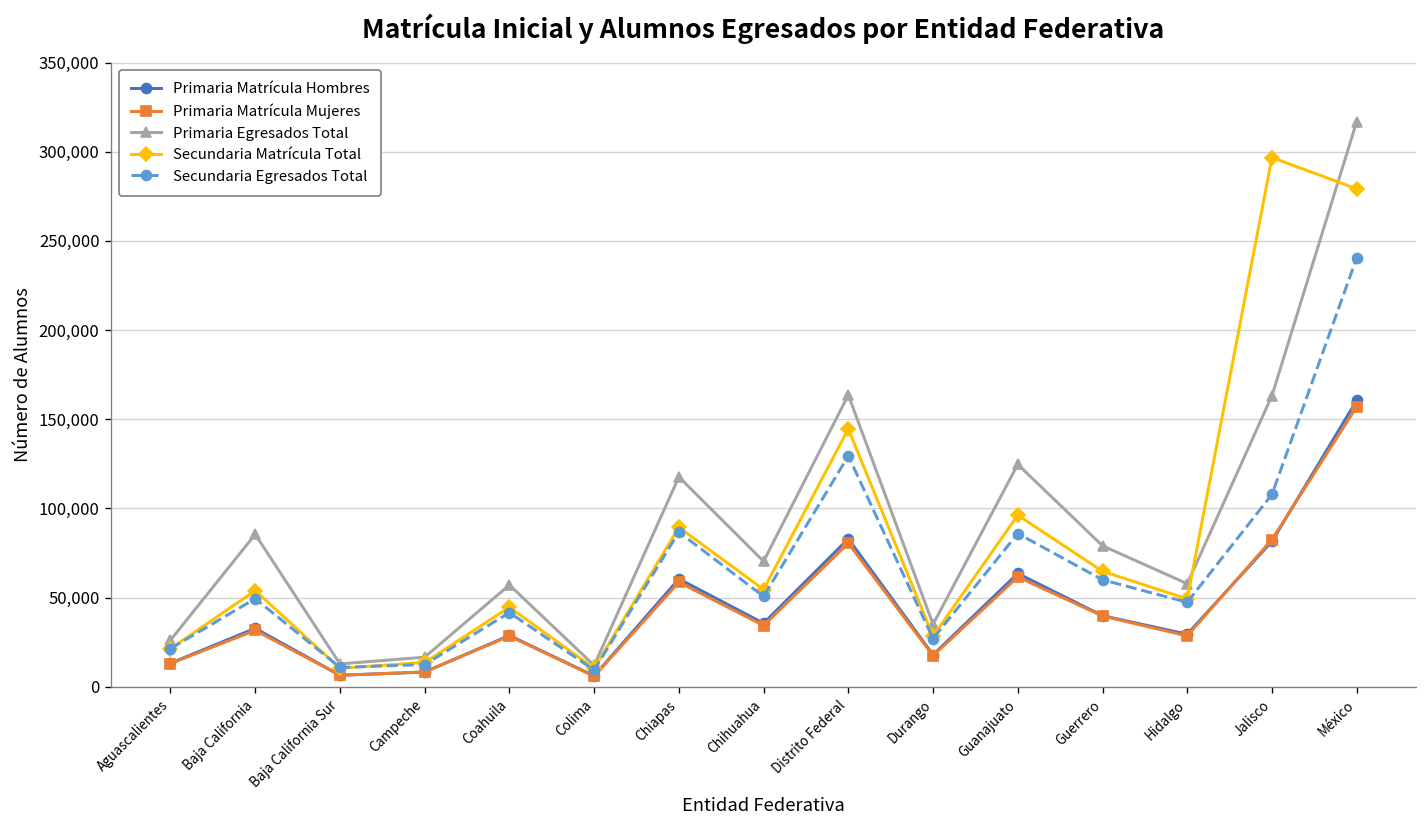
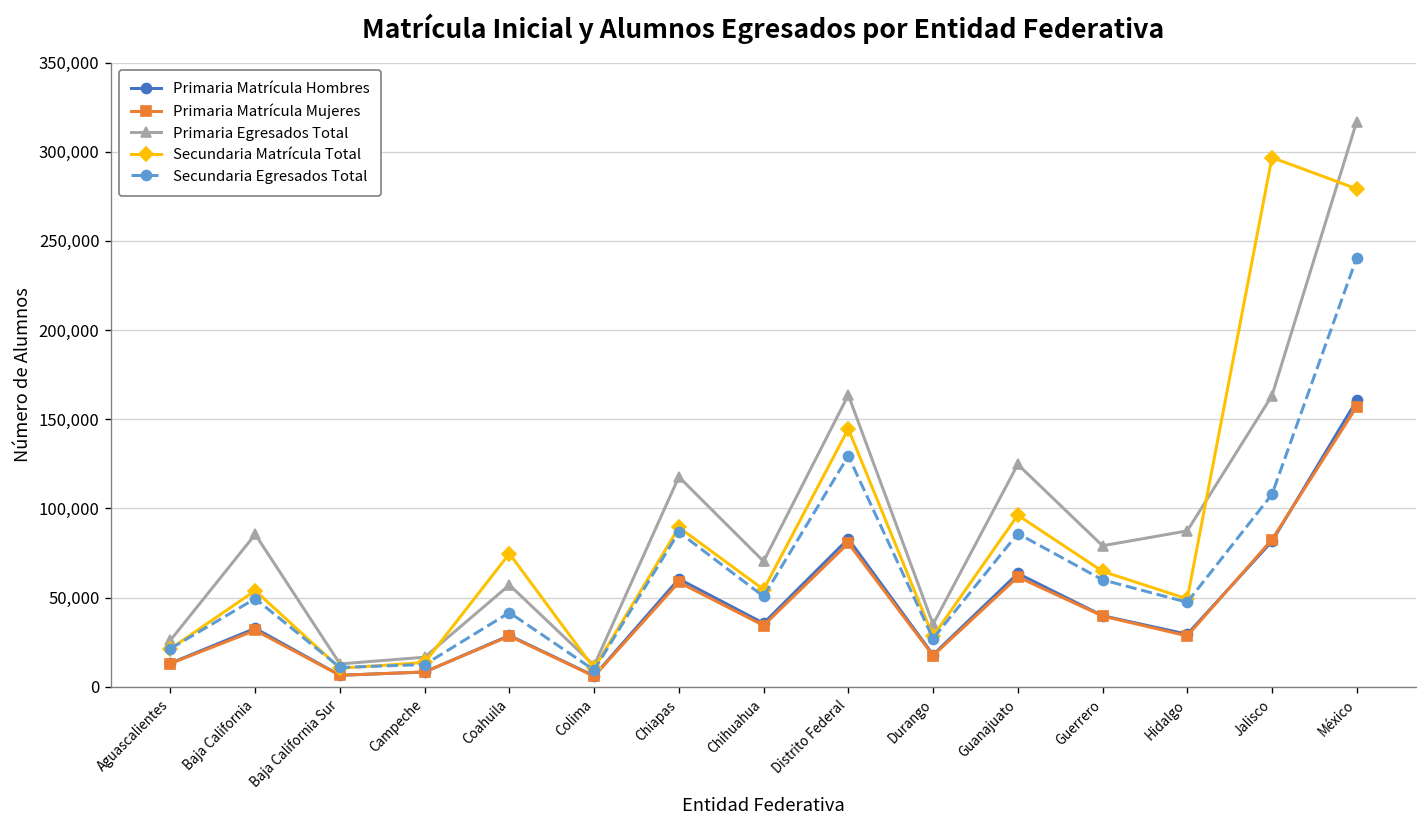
Secundaria Matrícula Total, Coahuila: 45,000 -> 75,000
Primaria Egresados Total, Hidalgo: 58,000 -> 87,000
